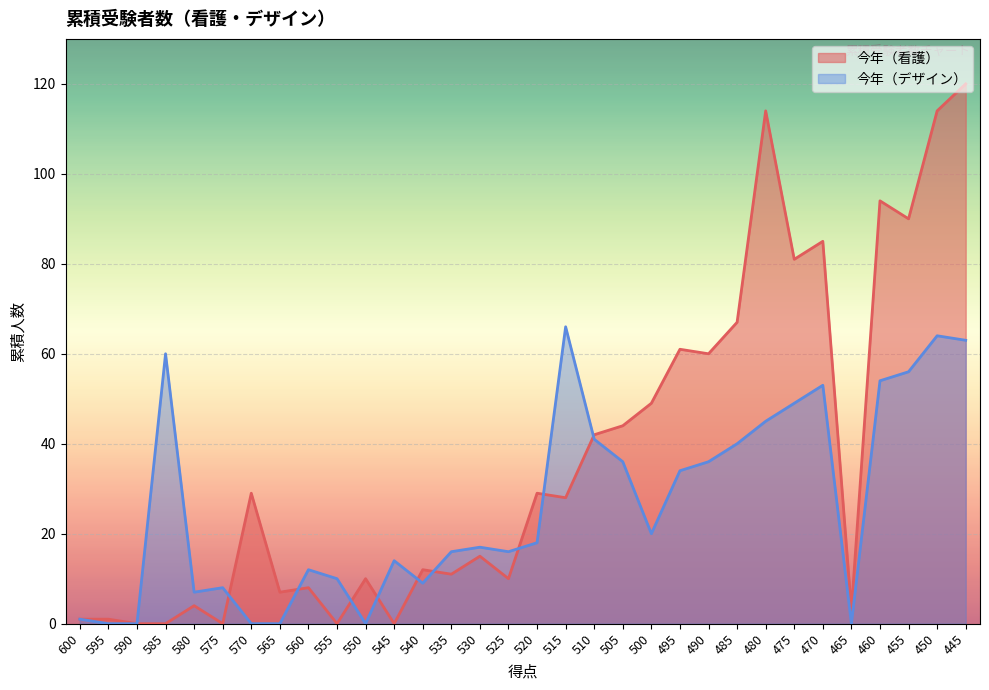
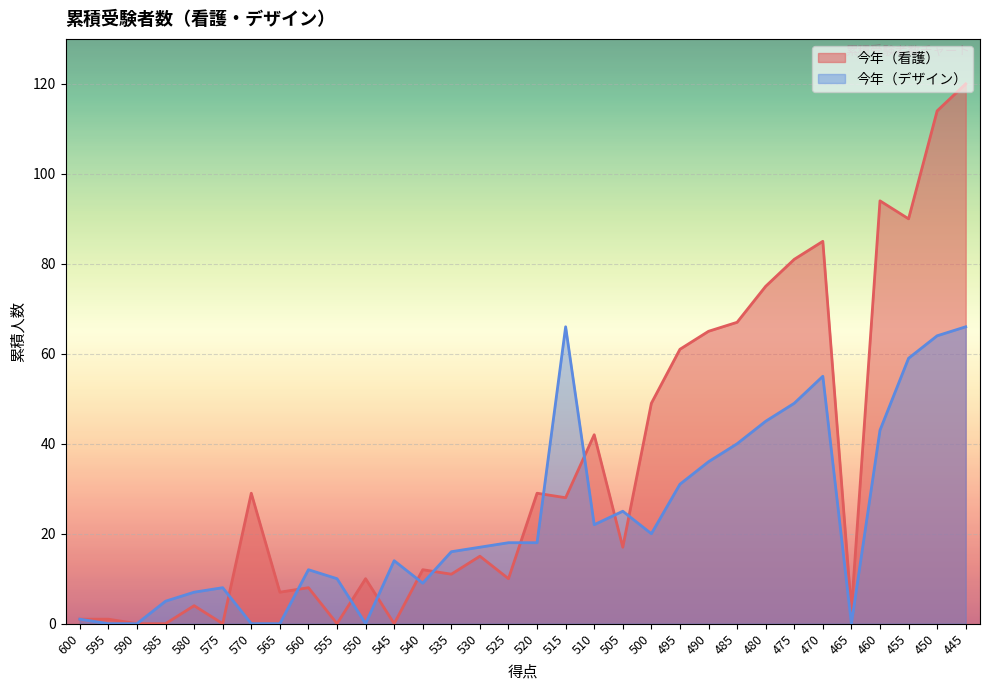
今年（デザイン）, 585: 60 -> 5
今年（デザイン）, 525: 16 -> 18
今年（デザイン）, 510: 41 -> 22
今年（看護）, 505: 44 -> 17
今年（デザイン）, 505: 36 -> 25
今年（デザイン）, 495: 34 -> 31
今年（看護）, 490: 60 -> 65
今年（看護）, 480: 114 -> 75
今年（デザイン）, 470: 53 -> 55
今年（デザイン）, 460: 54 -> 43
今年（デザイン）, 455: 56 -> 59
今年（デザイン）, 445: 63 -> 66
